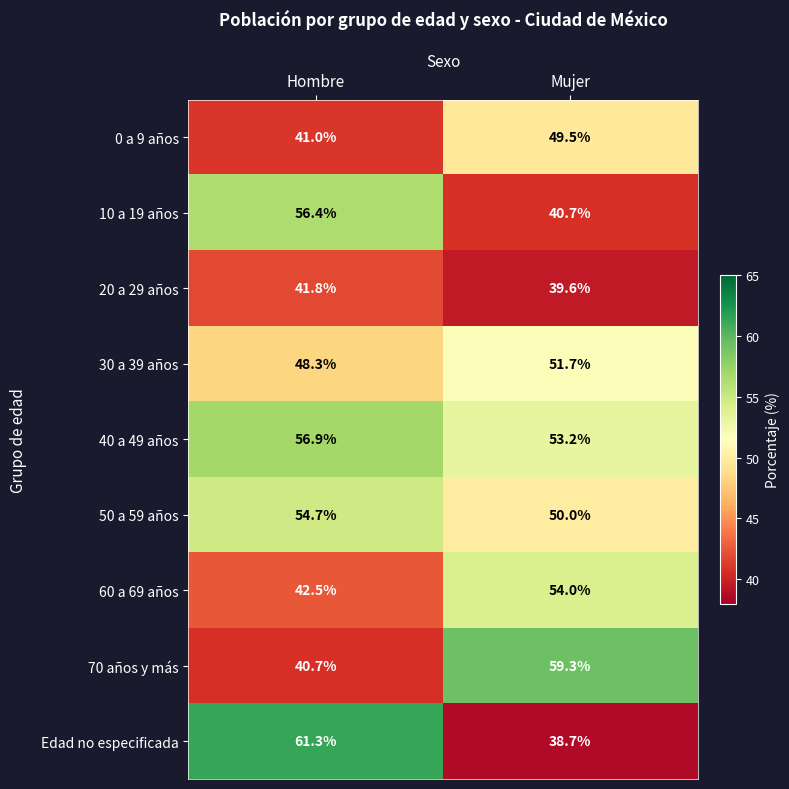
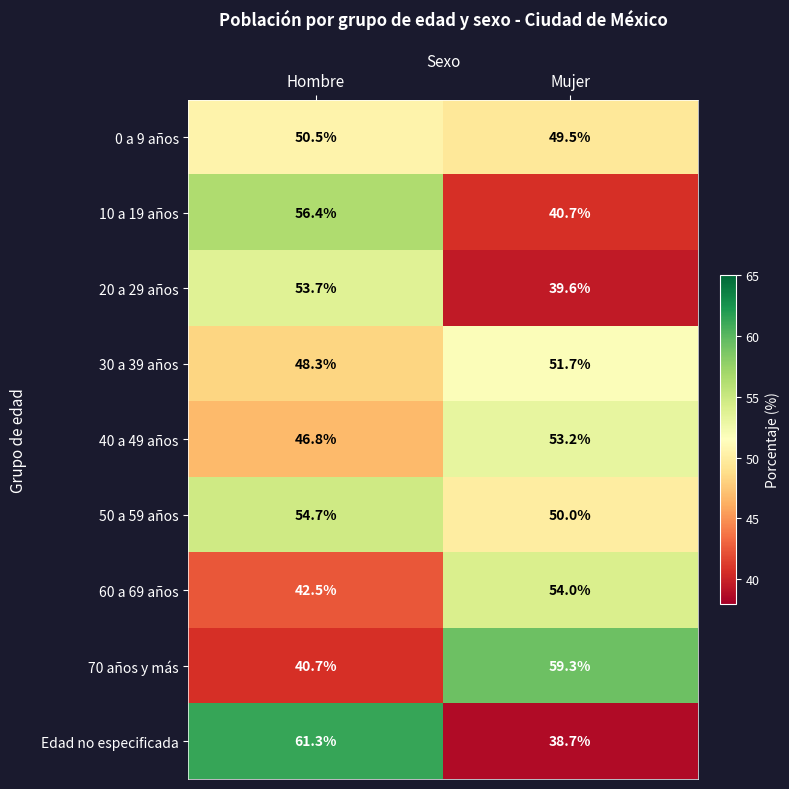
0 a 9 años, Hombre: 41.0% -> 50.5%
20 a 29 años, Hombre: 41.8% -> 53.7%
40 a 49 años, Hombre: 56.9% -> 46.8%
